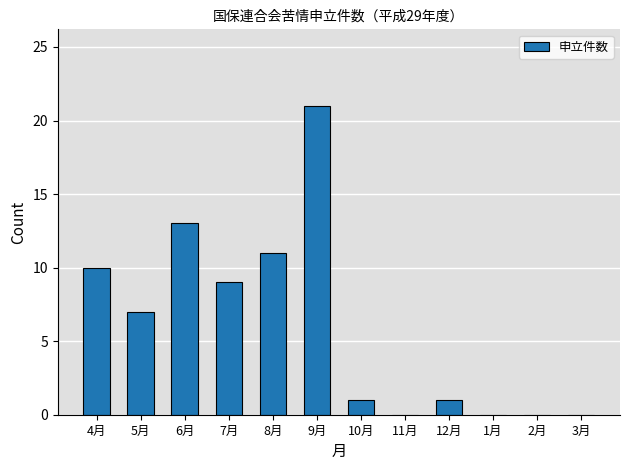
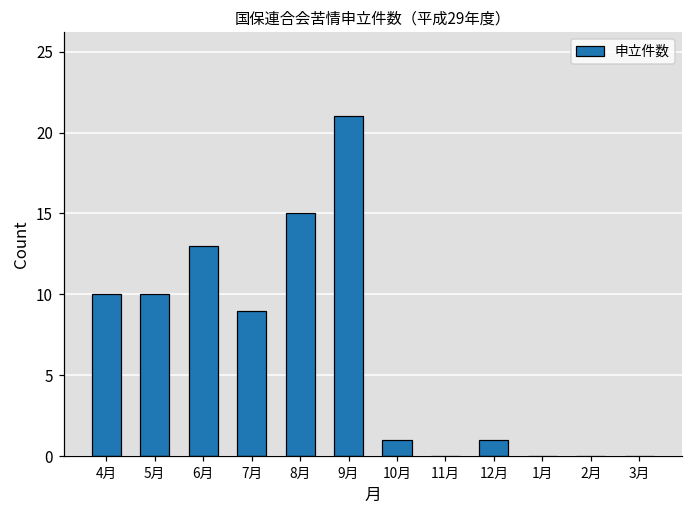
5月: 7 -> 10
8月: 11 -> 15
